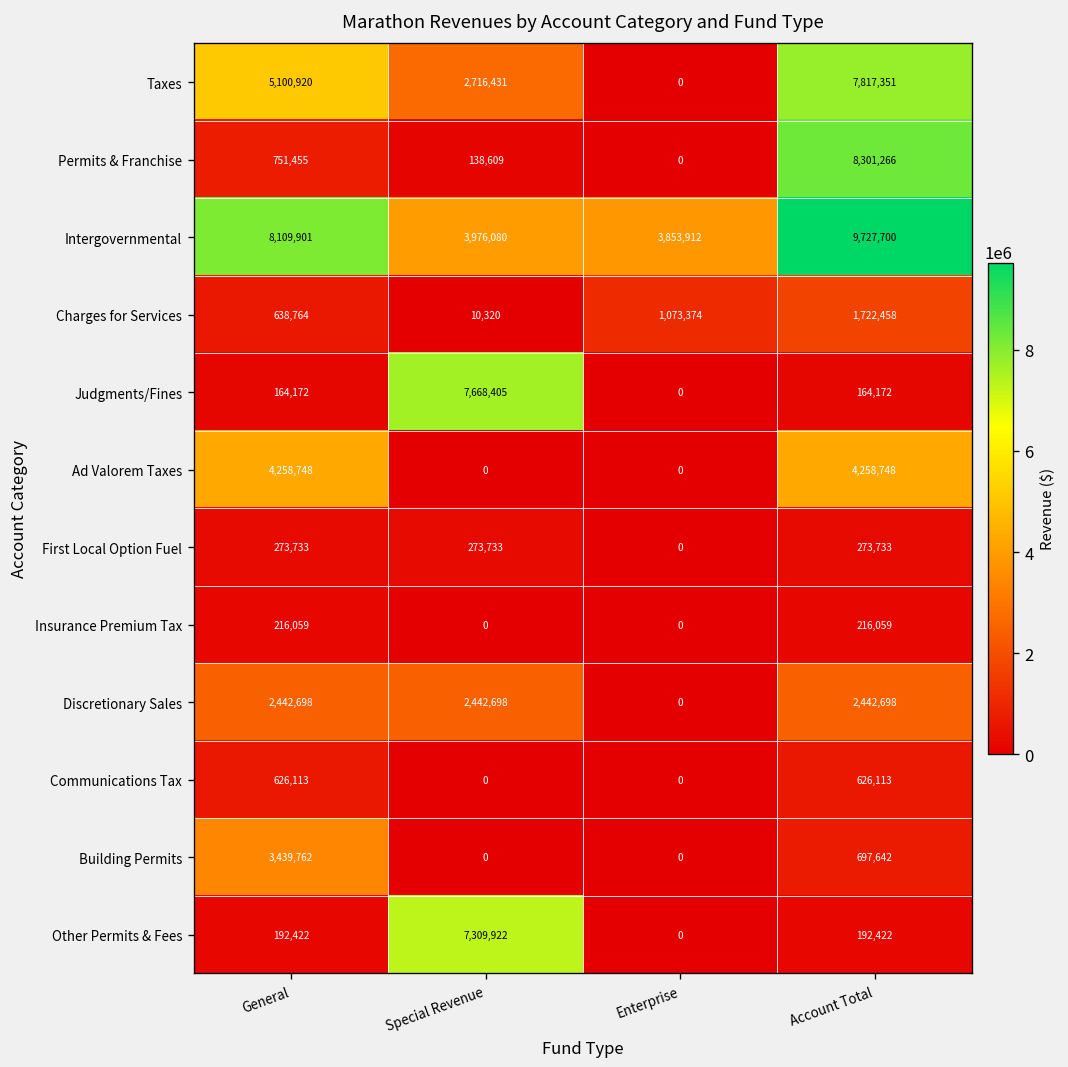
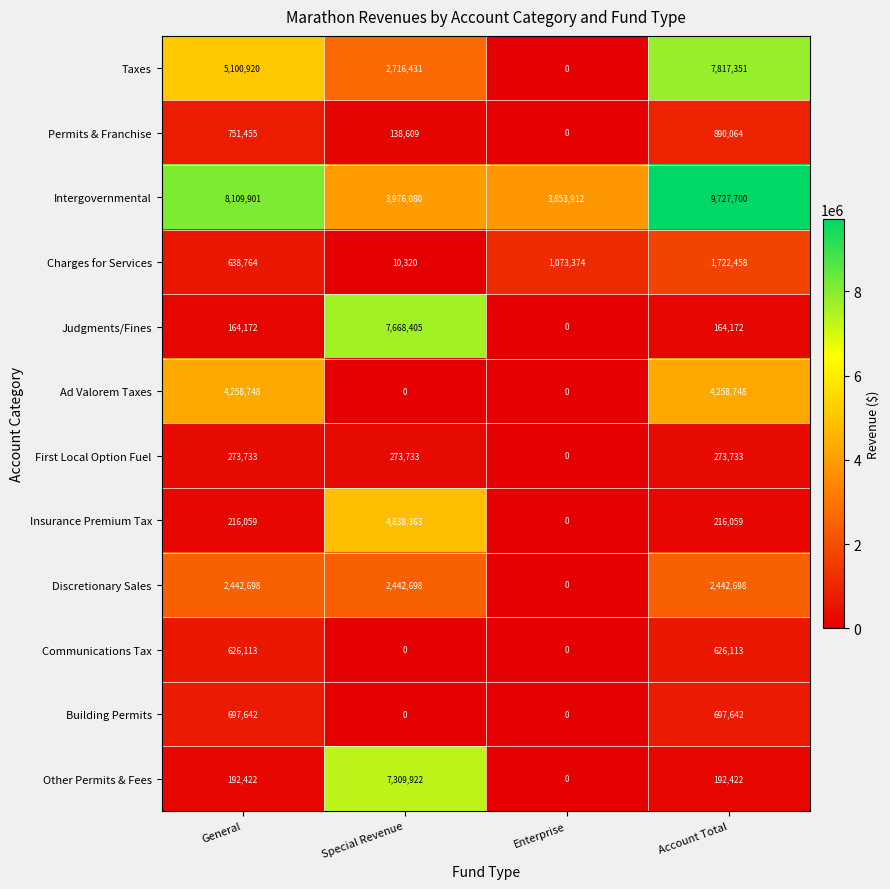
Permits & Franchise, Account Total: 8,301,266 -> 890,064
Insurance Premium Tax, Special Revenue: 0 -> 4,838,363
Building Permits, General: 3,439,762 -> 697,642
